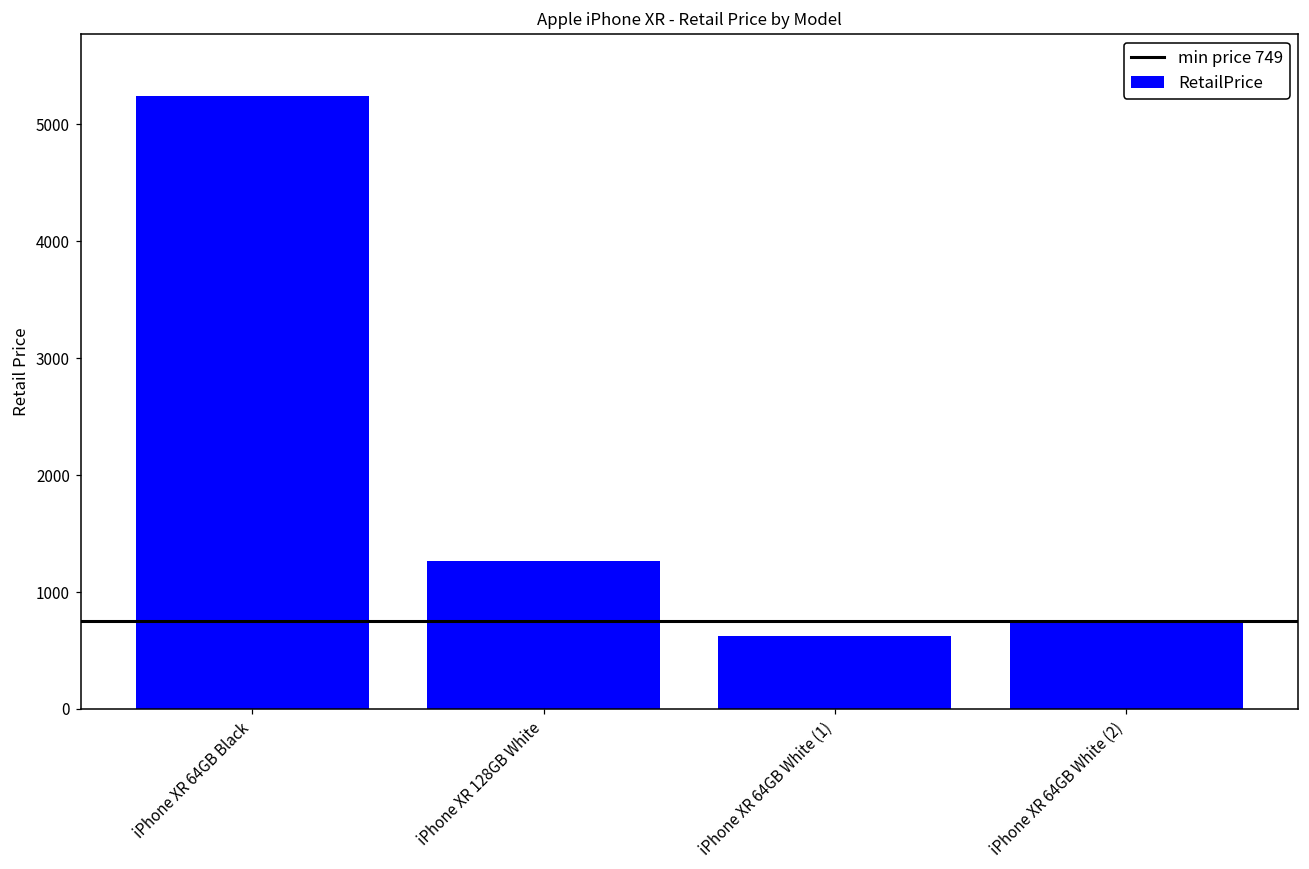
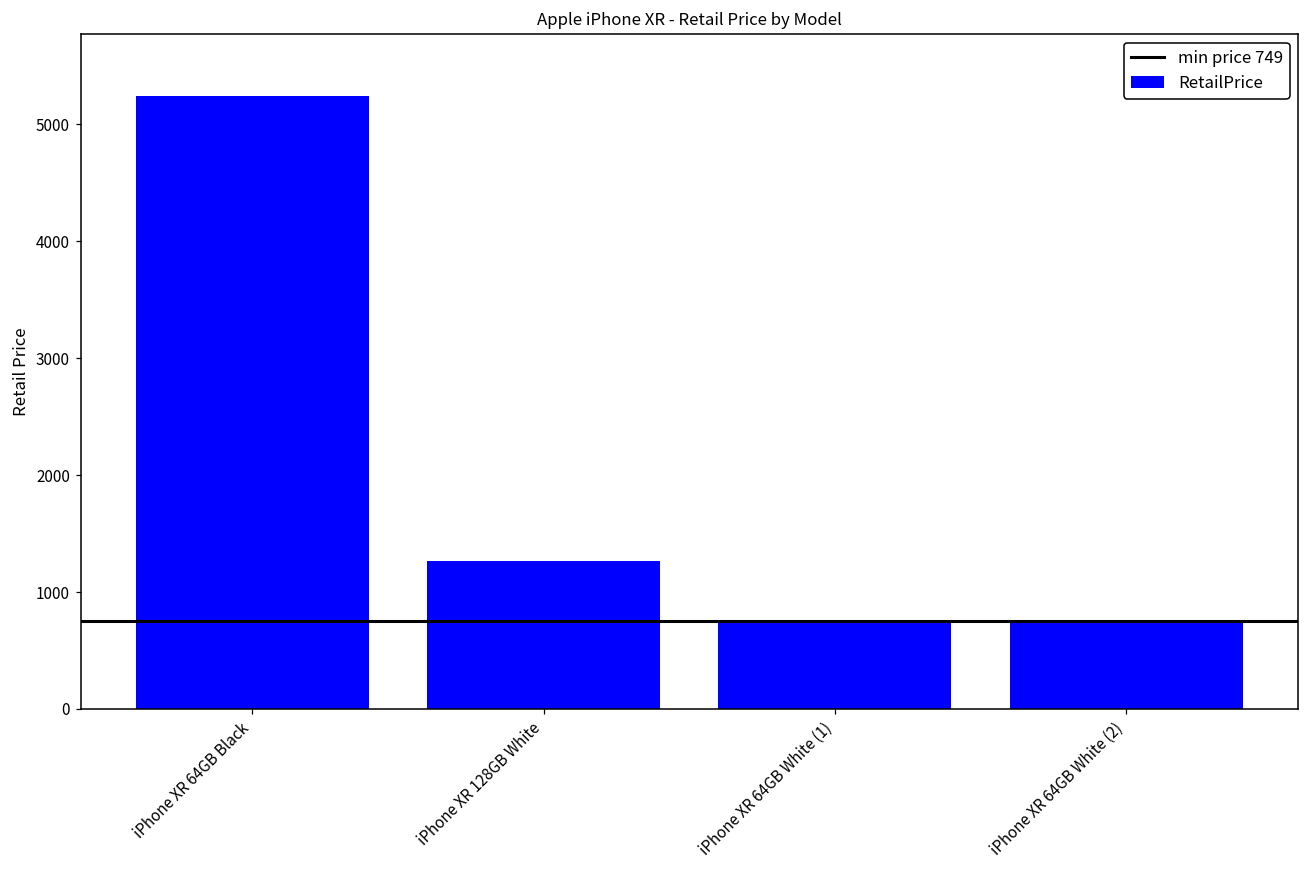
iPhone XR 64GB White (1): 630 -> 750
